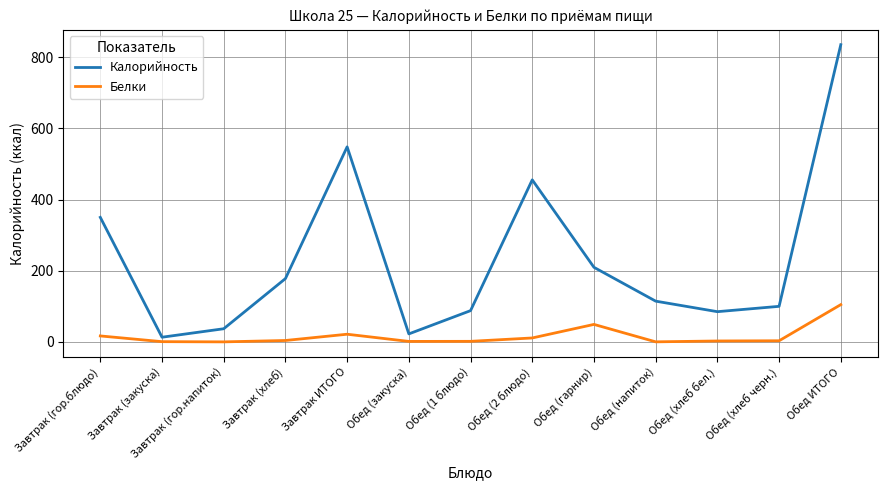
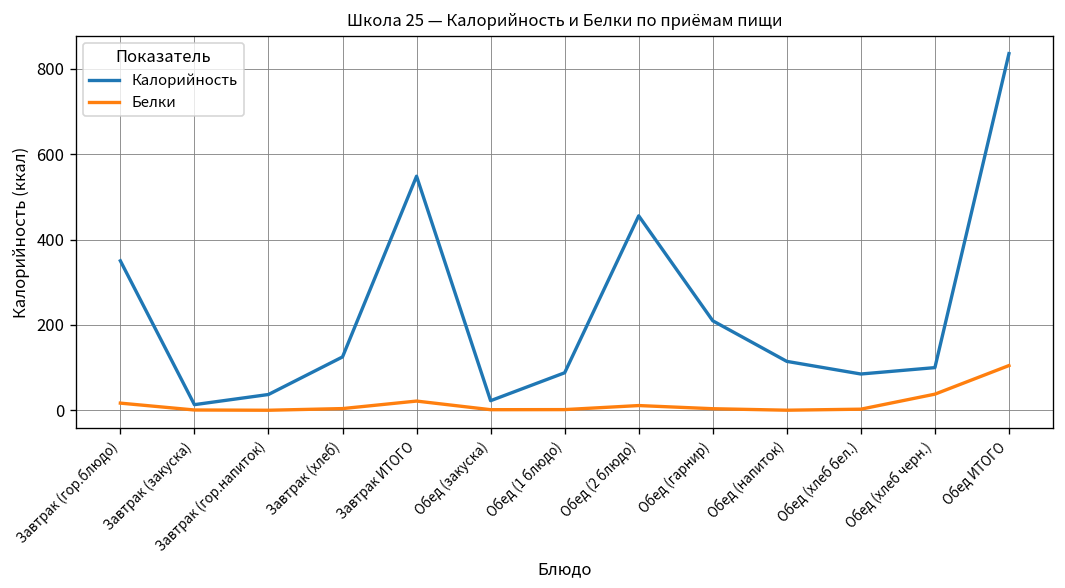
Калорийность, Завтрак (хлеб): 180 -> 130
Белки, Обед (гарнир): 50 -> 0
Белки, Обед (хлеб черн.): 0 -> 40
